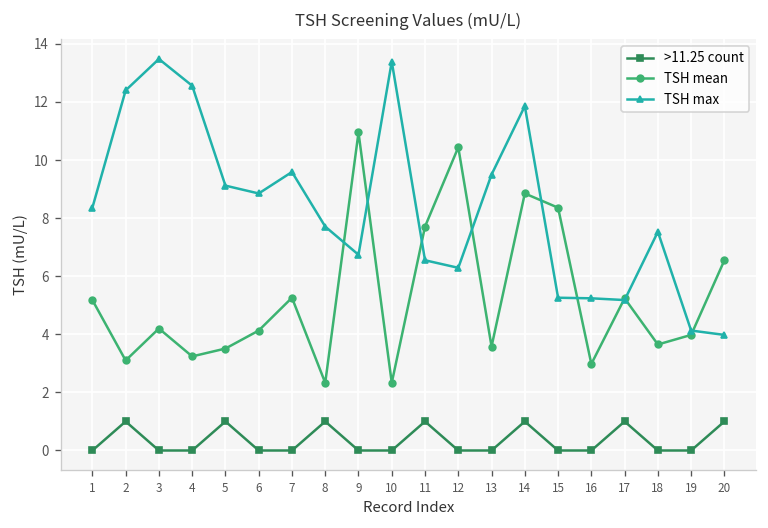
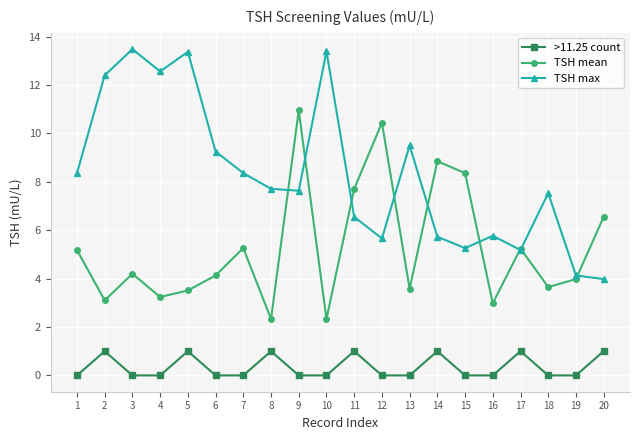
TSH max, 5: 9.1 -> 13.4
TSH max, 6: 8.9 -> 9.3
TSH max, 7: 9.6 -> 8.4
TSH max, 9: 6.7 -> 7.6
TSH max, 12: 6.3 -> 5.7
TSH max, 14: 11.9 -> 5.7
TSH max, 16: 5.2 -> 5.8
